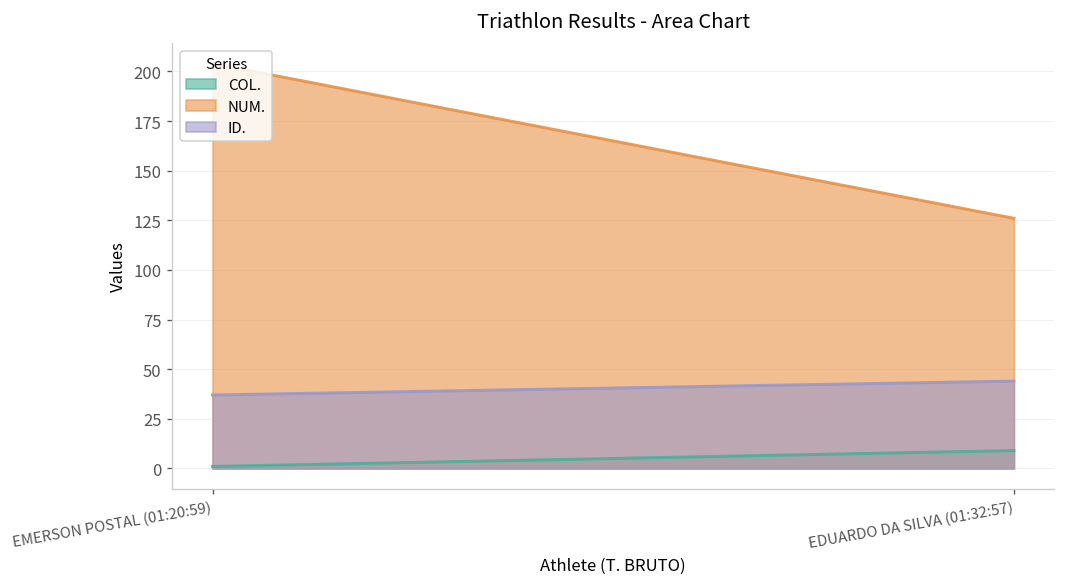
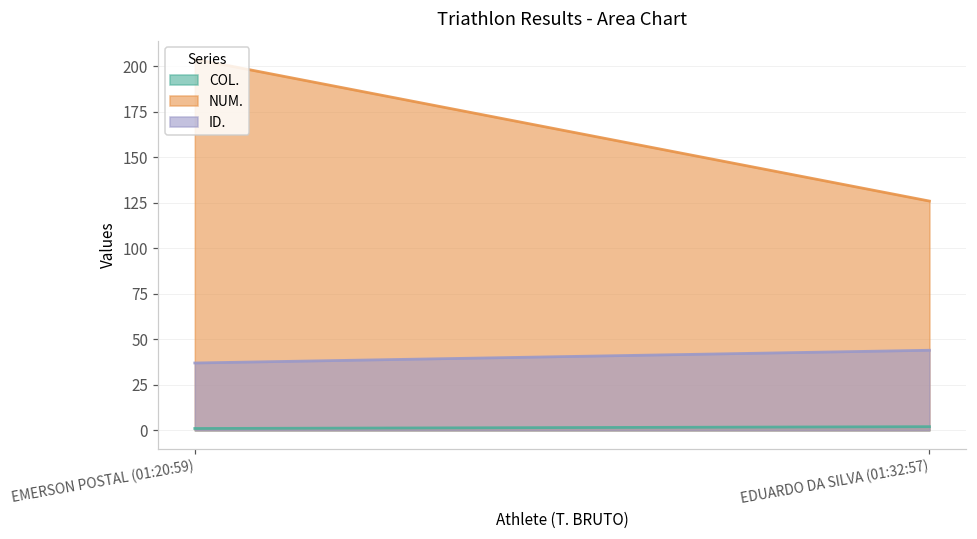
COL., EDUARDO DA SILVA (01:32:57): 9 -> 2
